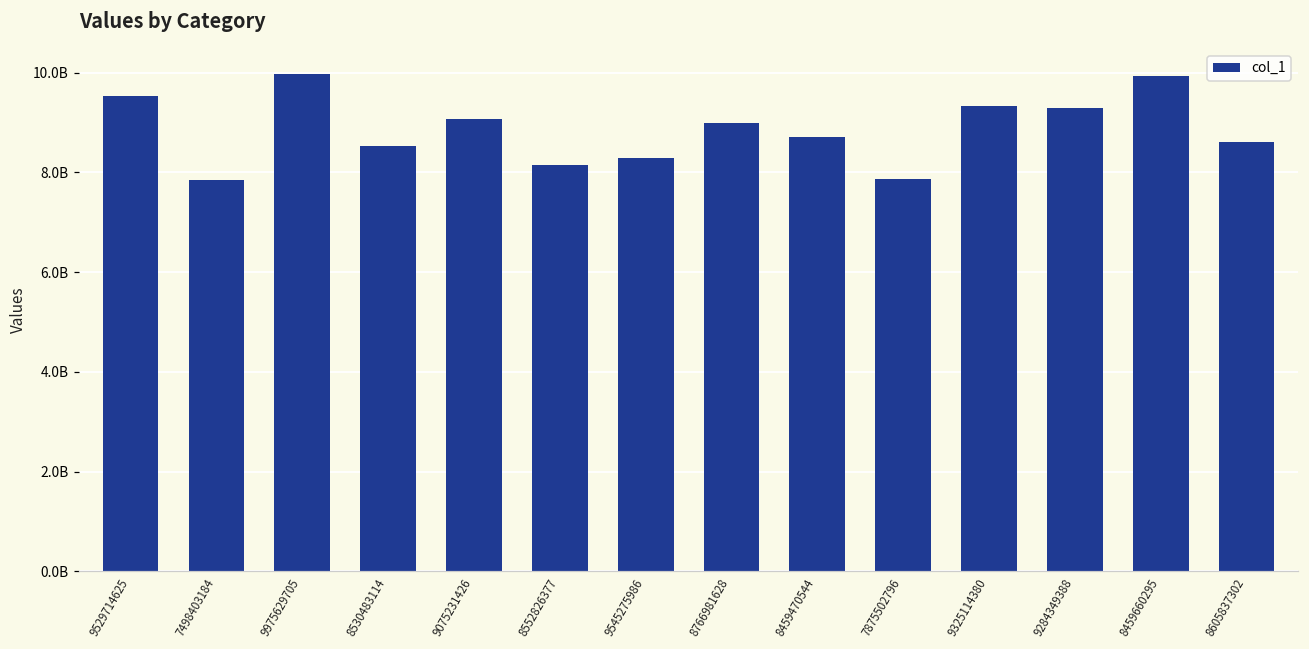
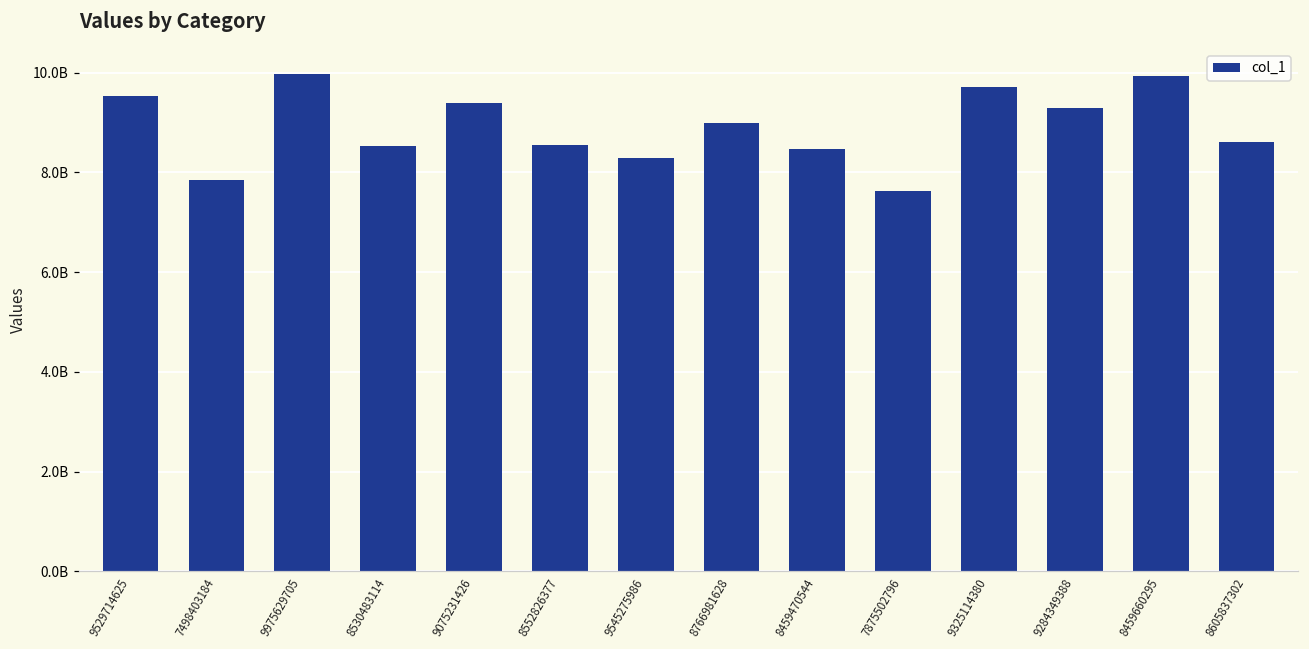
9075231426: 9100000000 -> 9400000000
8552826377: 8100000000 -> 8600000000
8459470544: 8700000000 -> 8500000000
7875502796: 7900000000 -> 7600000000
9325114380: 9300000000 -> 9700000000
